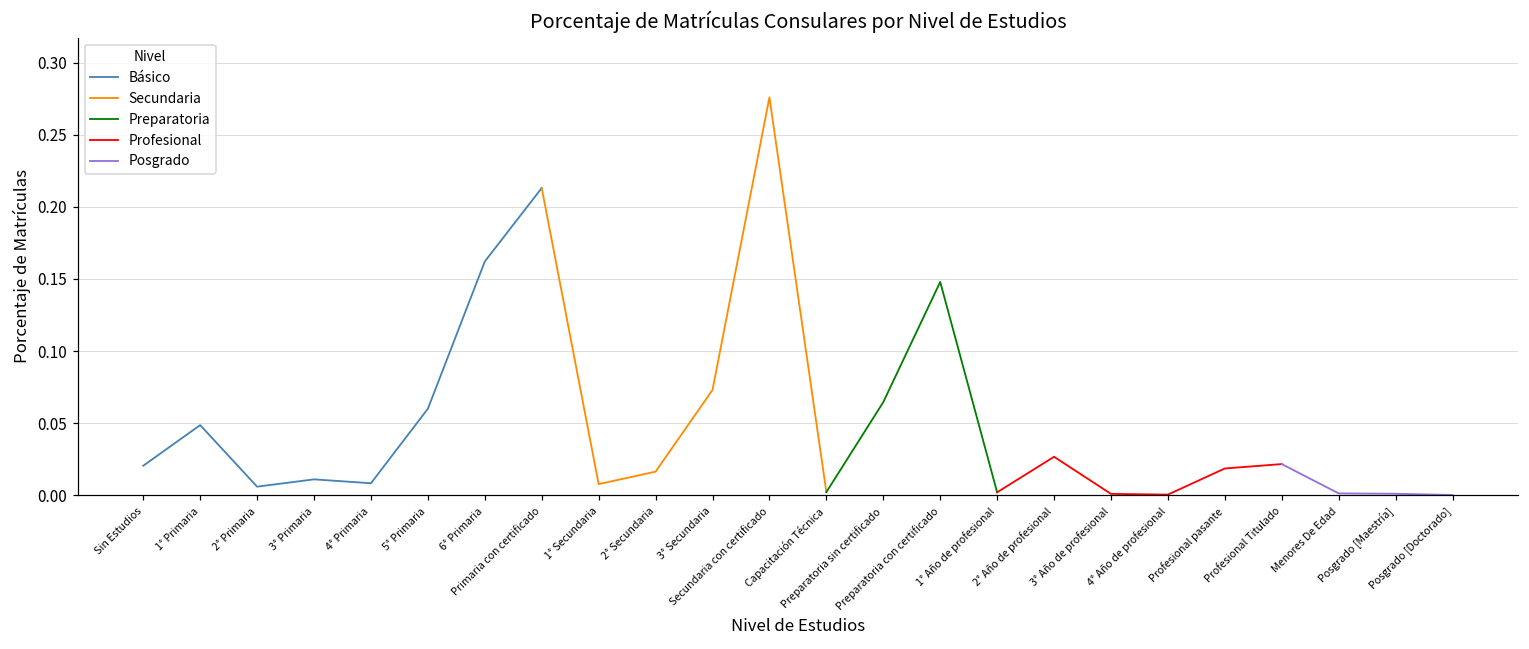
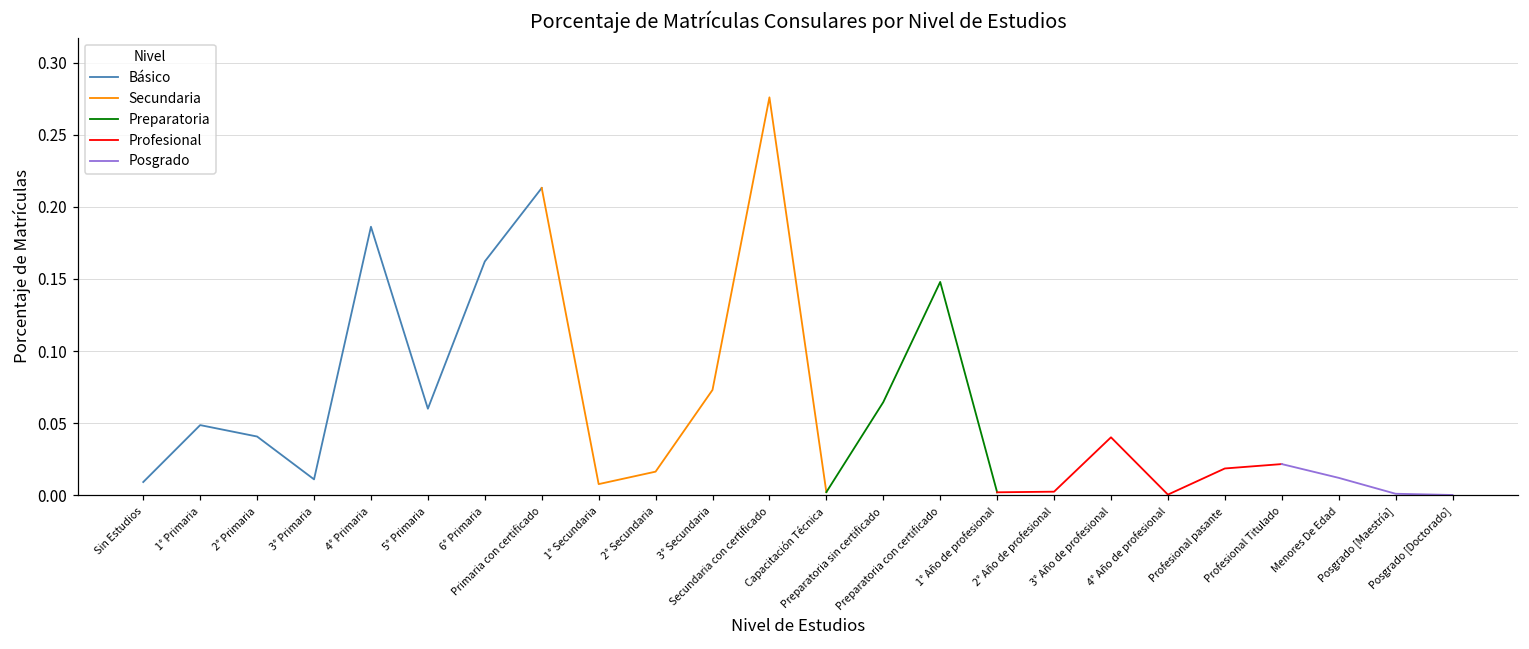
Básico, Sin Estudios: 0.020 -> 0.009
Básico, 2° Primaria: 0.006 -> 0.041
Básico, 4° Primaria: 0.008 -> 0.186
Profesional, 2° Año de profesional: 0.027 -> 0.002
Profesional, 3° Año de profesional: 0.001 -> 0.040
Posgrado, Menores De Edad: 0.001 -> 0.012
